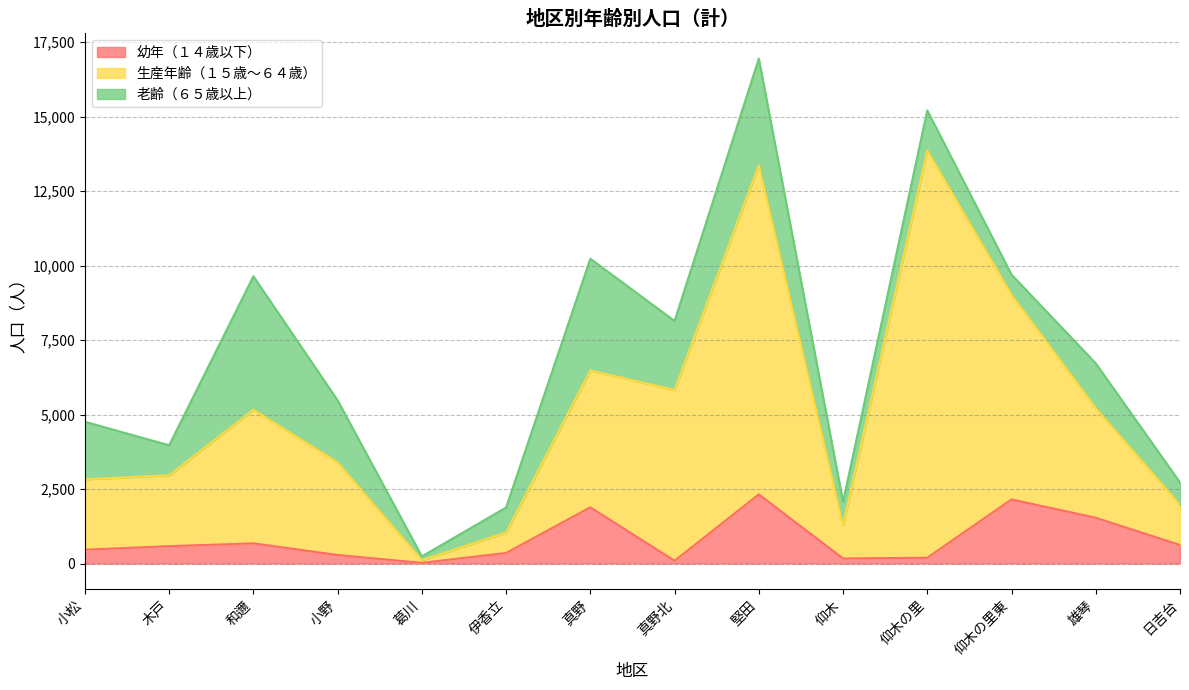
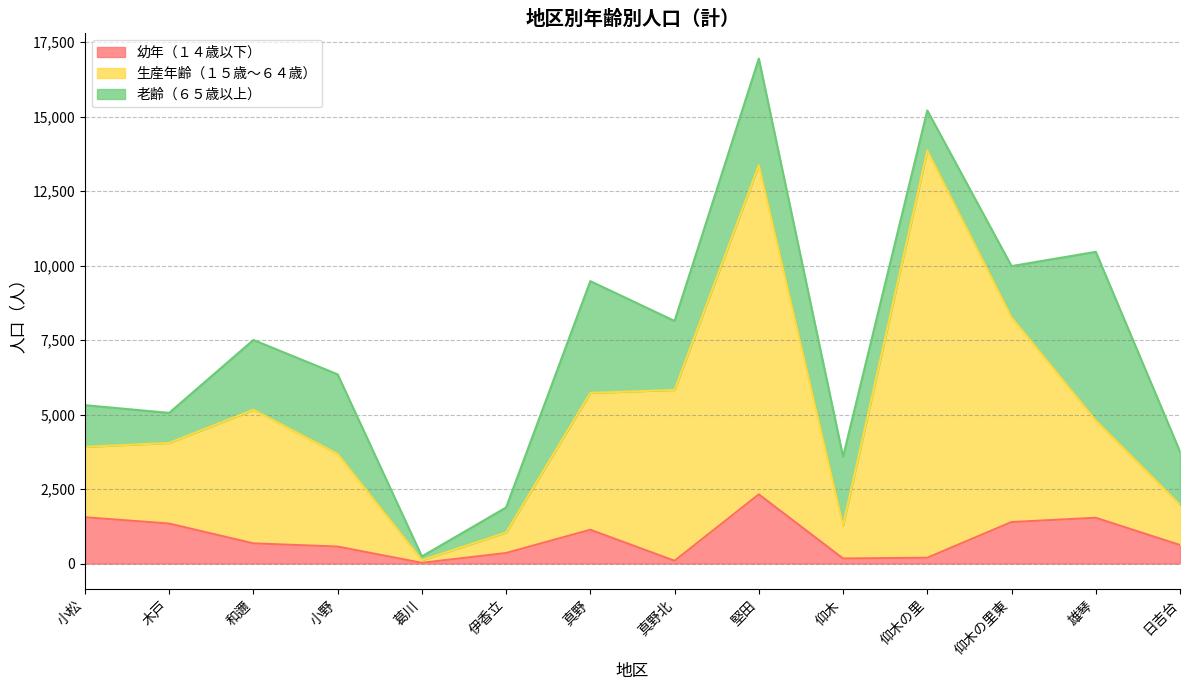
幼年（１４歳以下）, 小松: 500 -> 1,600
老齢（６５歳以上）, 小松: 1,900 -> 1,400
幼年（１４歳以下）, 木戸: 600 -> 1,300
生産年齢（１５歳～６４歳）, 木戸: 2,400 -> 2,700
老齢（６５歳以上）, 和邇: 4,500 -> 2,300
幼年（１４歳以下）, 小野: 300 -> 600
老齢（６５歳以上）, 小野: 2,100 -> 2,700
幼年（１４歳以下）, 真野: 1,900 -> 1,100
老齢（６５歳以上）, 仰木: 800 -> 2,300
幼年（１４歳以下）, 仰木の里東: 2,200 -> 1,400
老齢（６５歳以上）, 仰木の里東: 700 -> 1,700
生産年齢（１５歳～６４歳）, 雄琴: 3,700 -> 3,300
老齢（６５歳以上）, 雄琴: 1,500 -> 5,700
老齢（６５歳以上）, 日吉台: 800 -> 1,800
